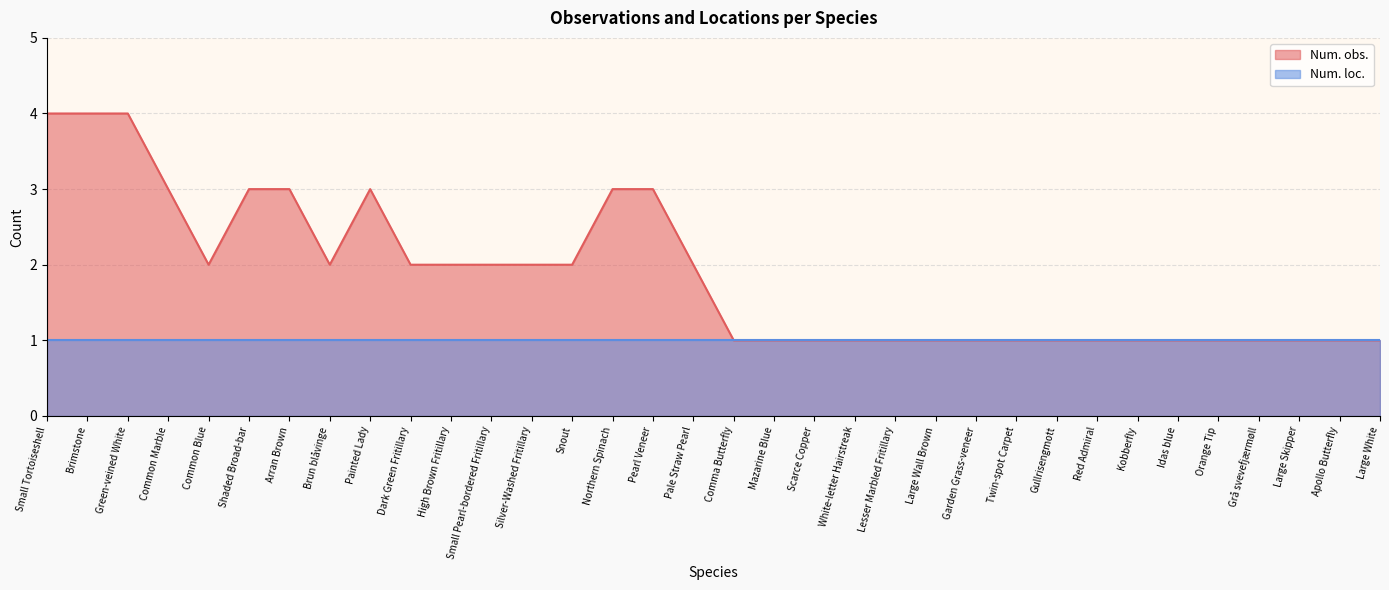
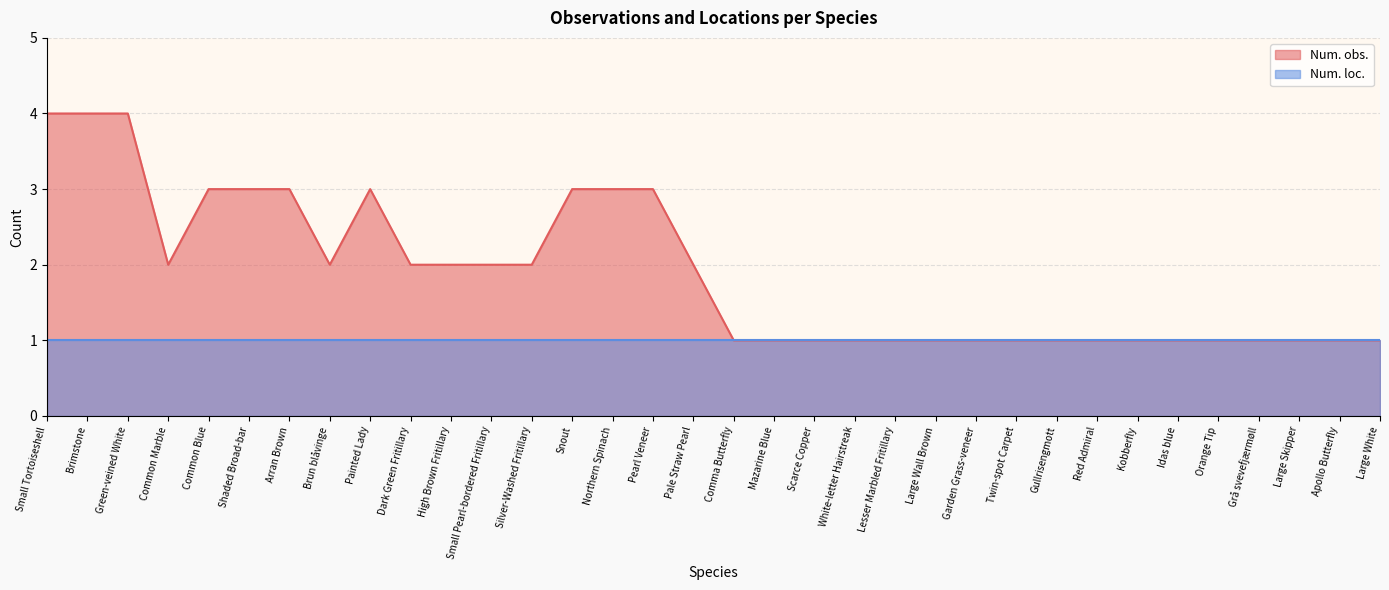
Num. obs., Common Marble: 3 -> 2
Num. obs., Common Blue: 2 -> 3
Num. obs., Snout: 2 -> 3
